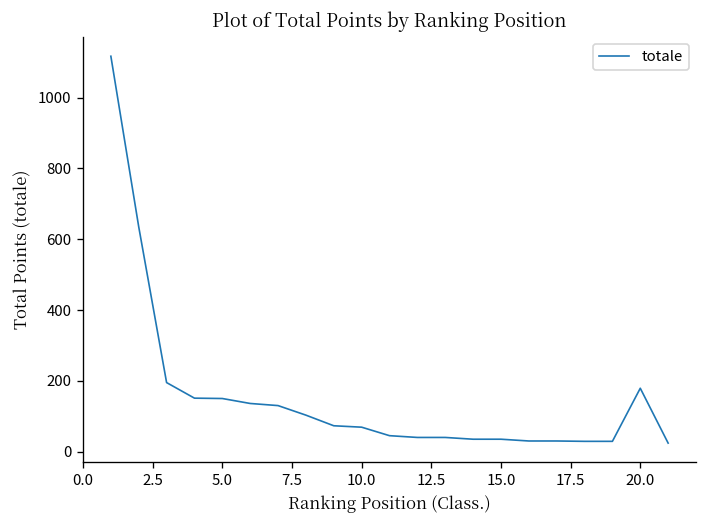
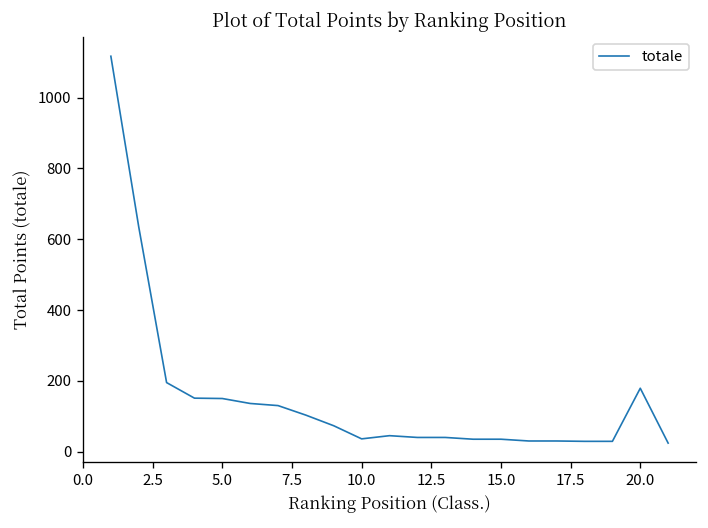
10.0: 70 -> 40
